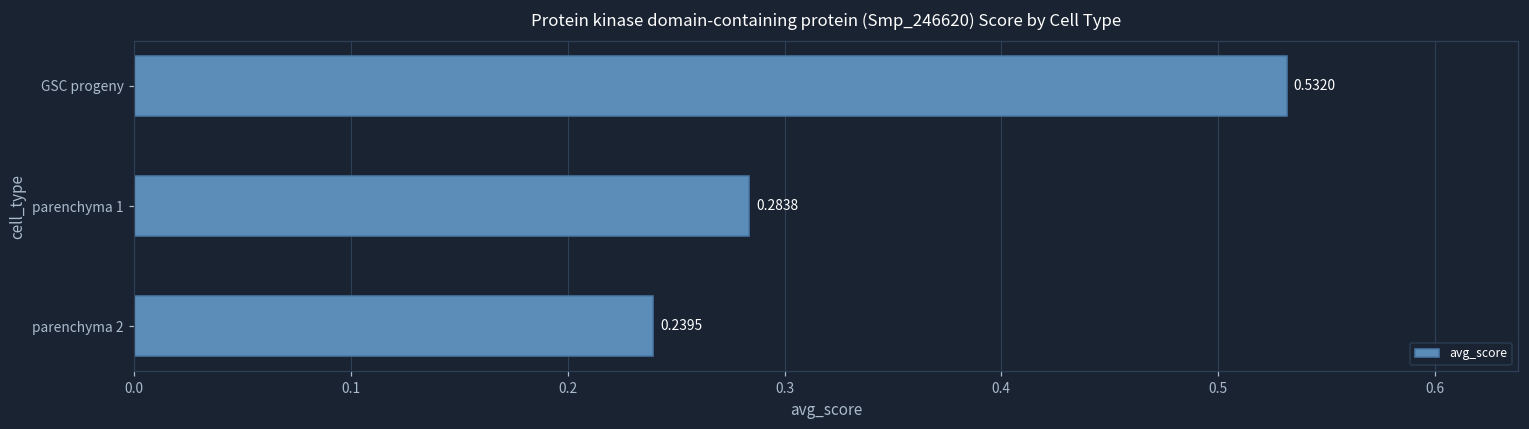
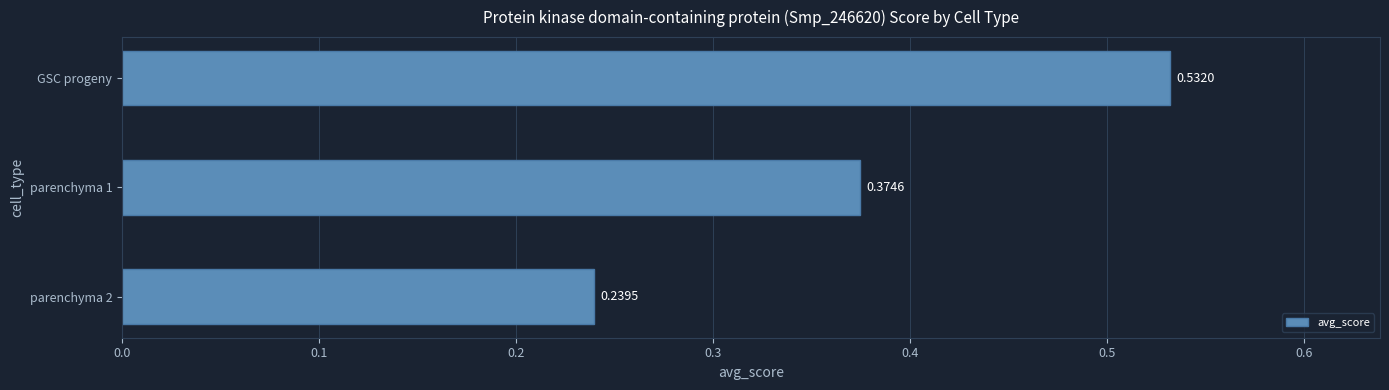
parenchyma 1: 0.2838 -> 0.3746
